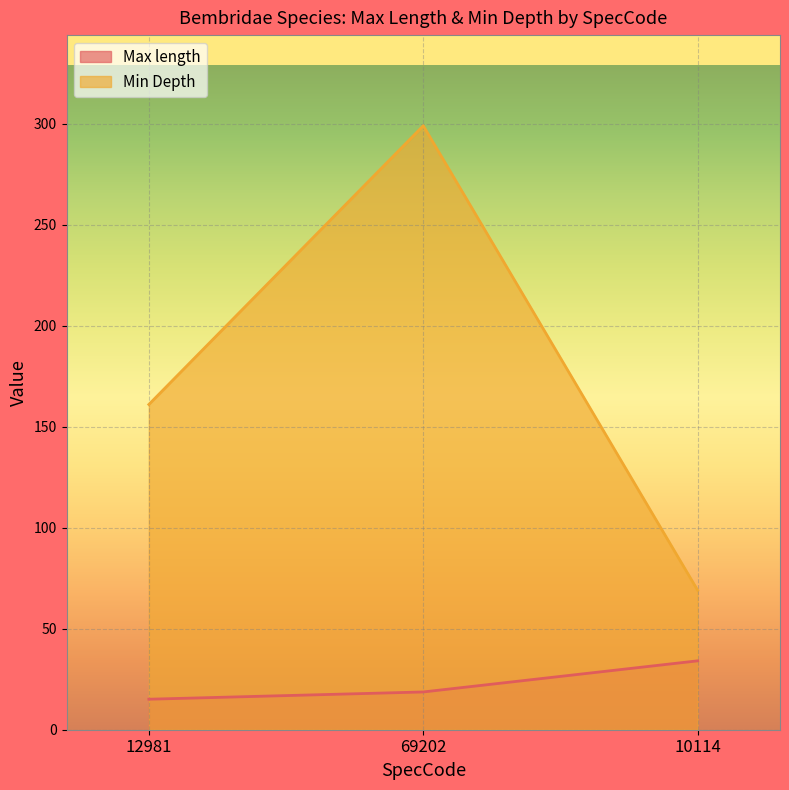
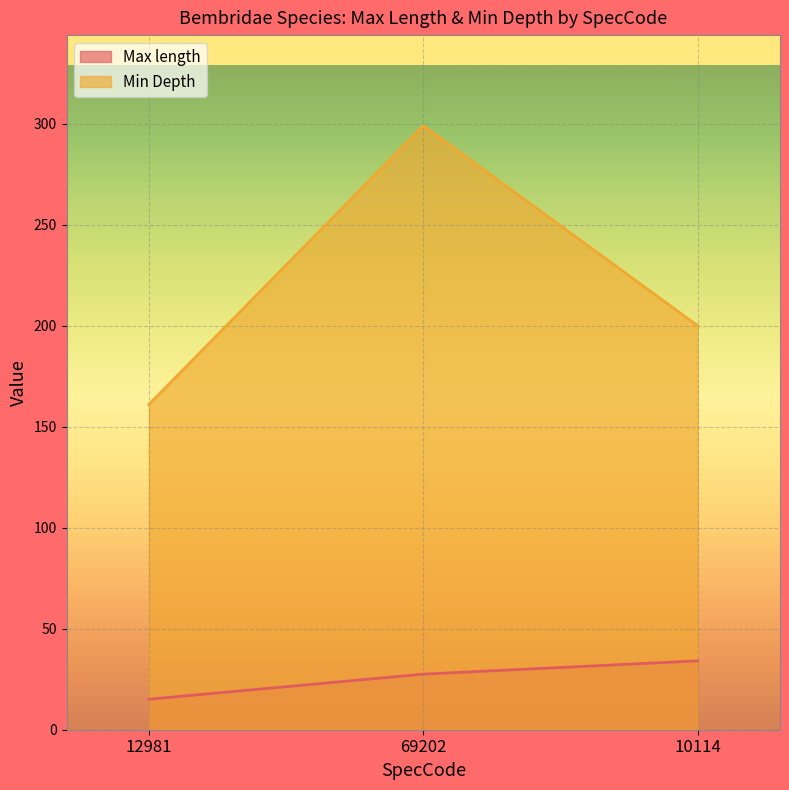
Max length, 69202: 19 -> 28
Min Depth, 10114: 69 -> 200
